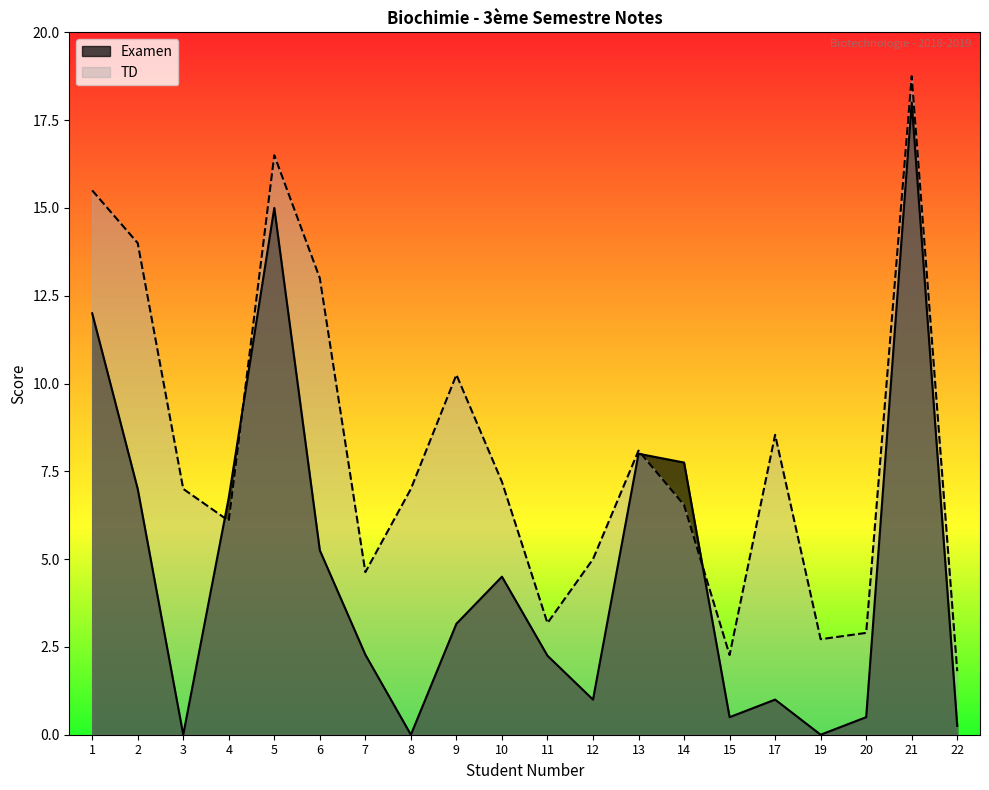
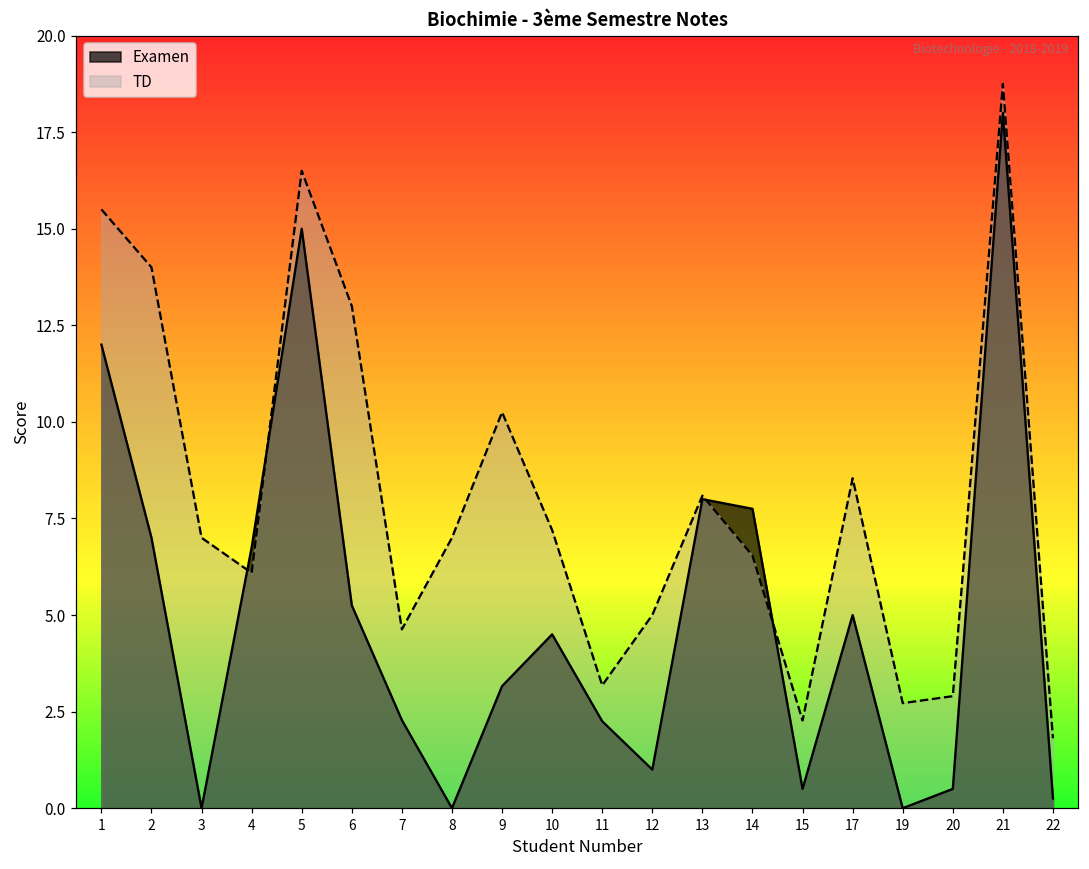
Examen, 17: 1 -> 5
